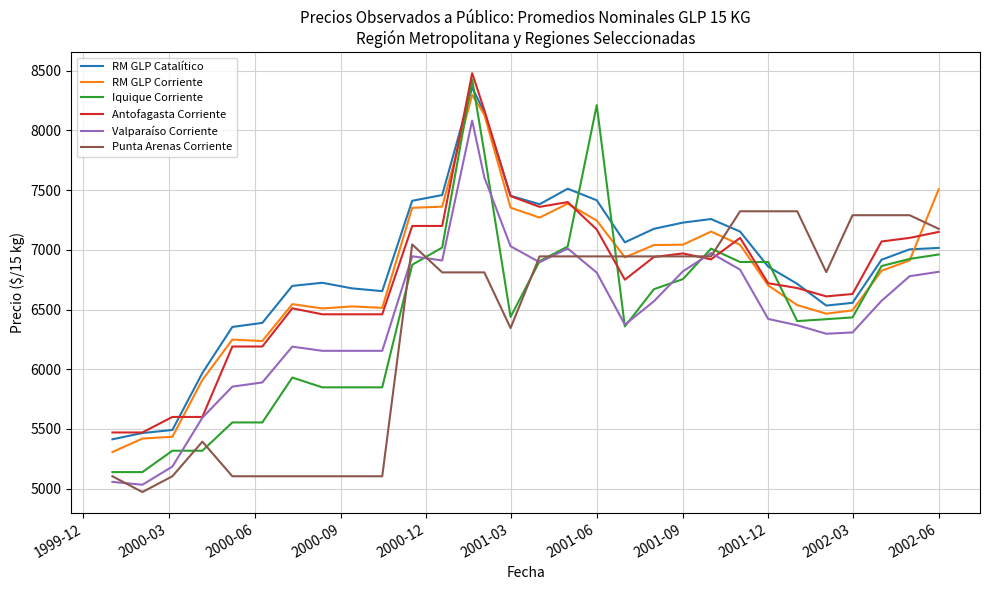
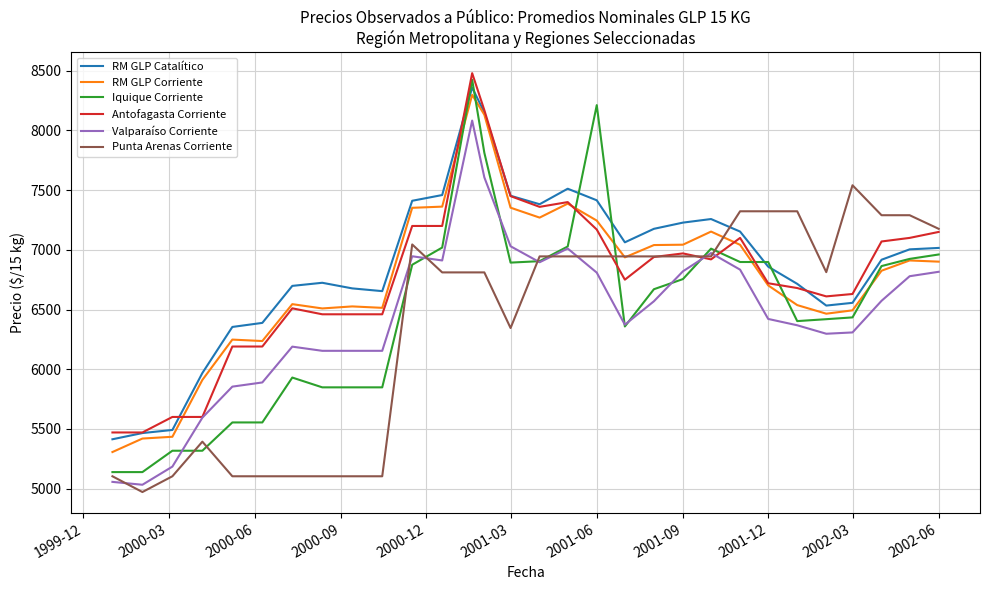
Iquique Corriente, 2001-03: 6440 -> 6890
Punta Arenas Corriente, 2002-03: 7290 -> 7540
RM GLP Corriente, 2002-06: 7510 -> 6900
